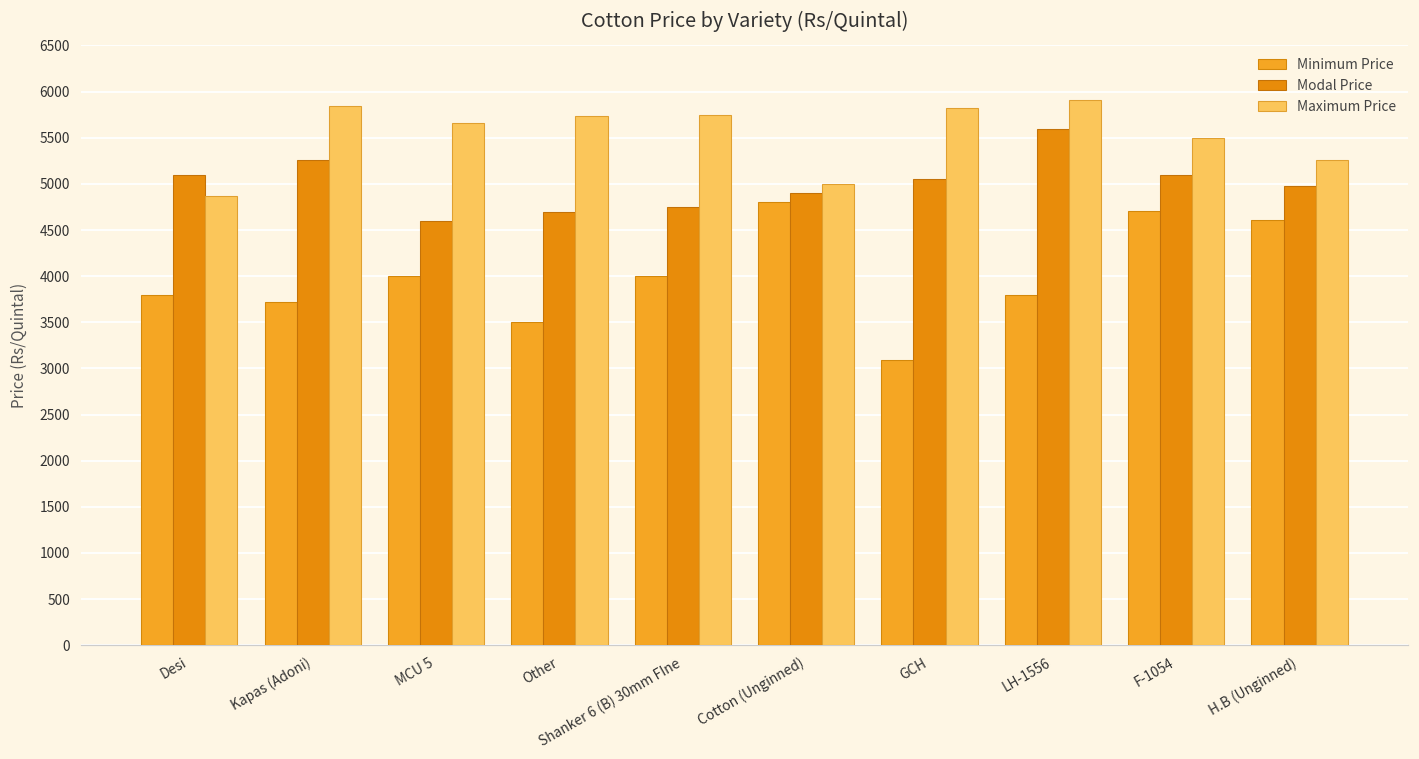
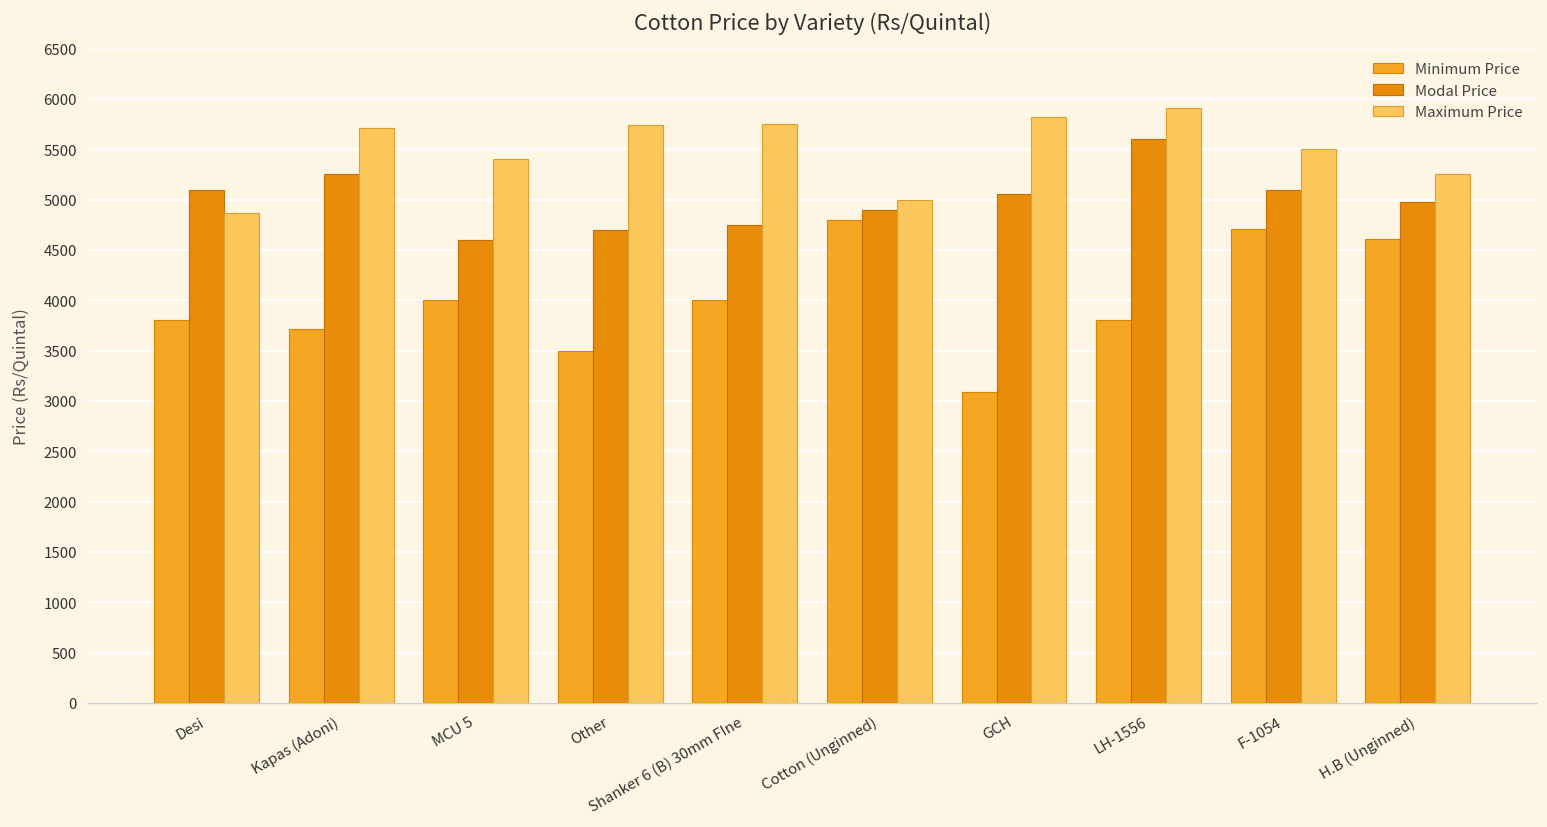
Maximum Price, Kapas (Adoni): 5800 -> 5700
Maximum Price, MCU 5: 5700 -> 5400
